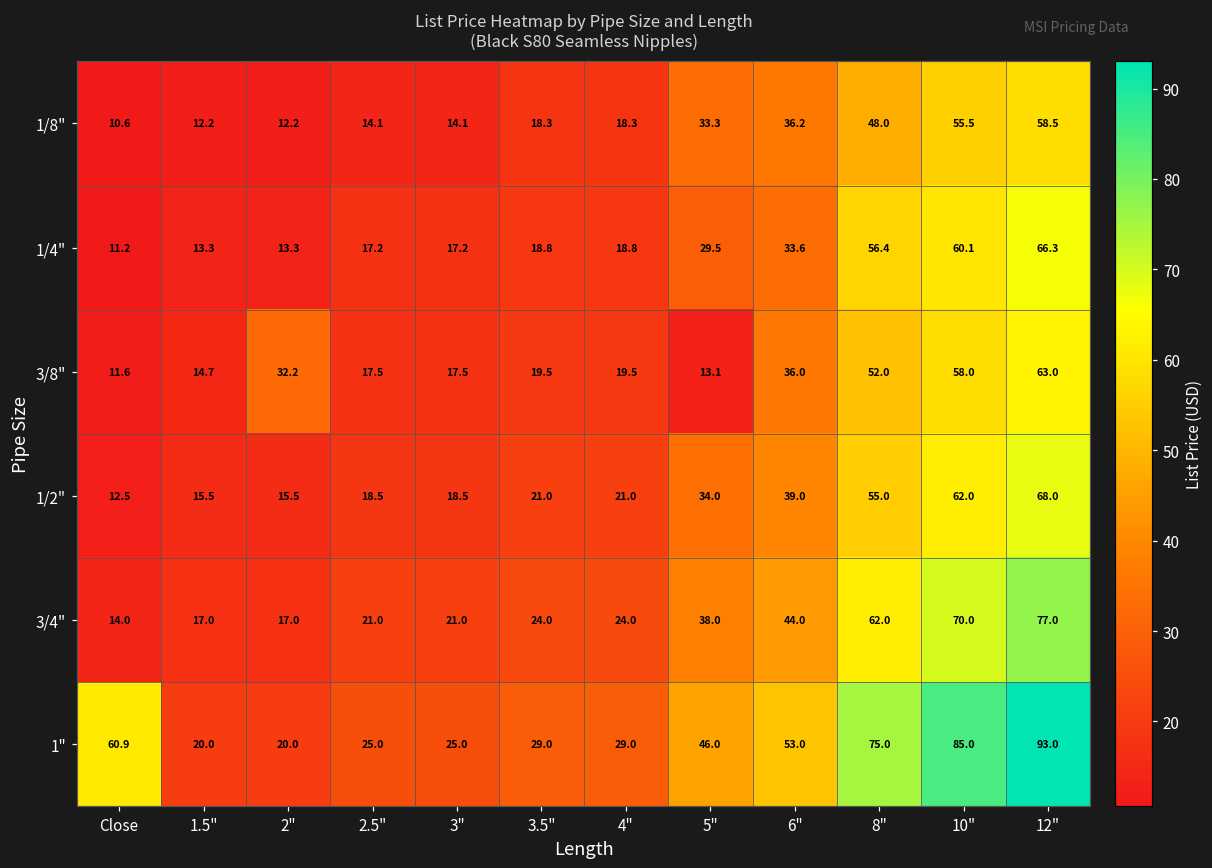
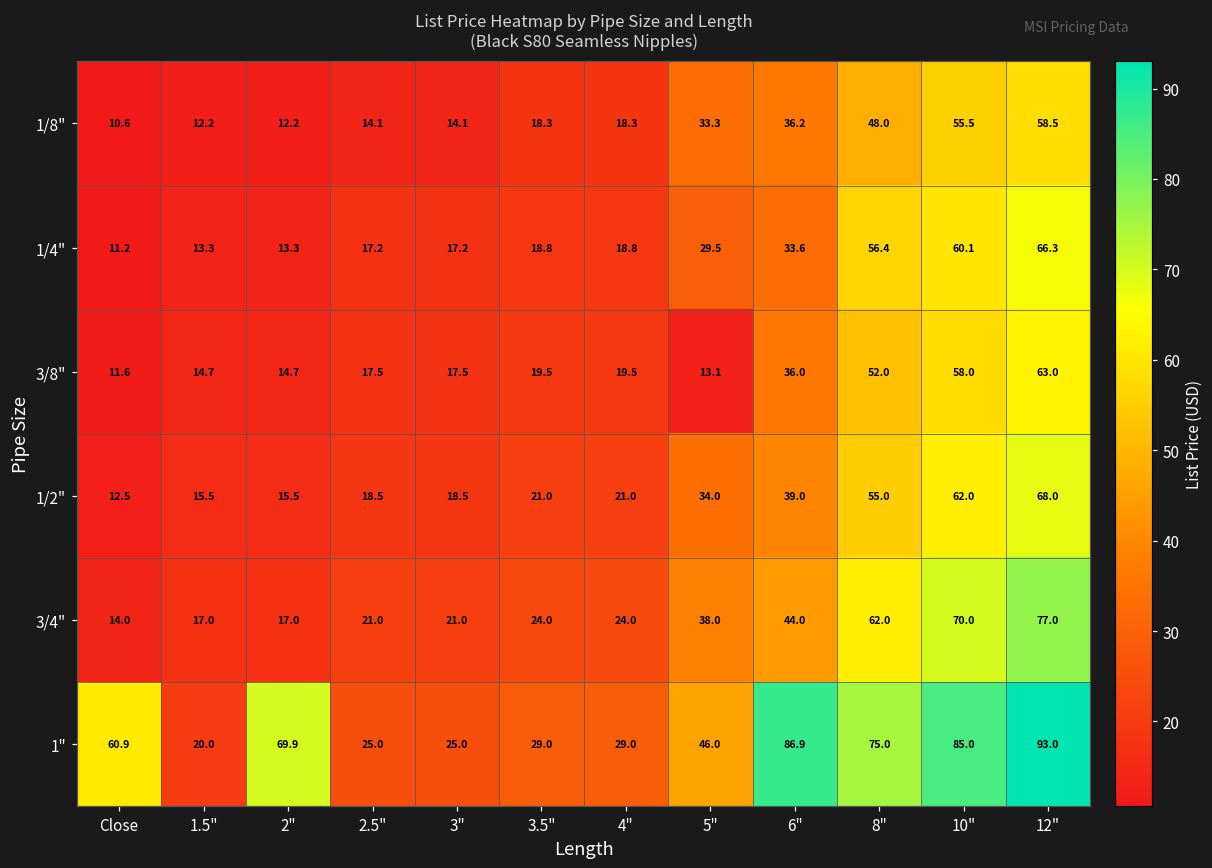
3/8", 2": 32.2 -> 14.7
1", 2": 20.0 -> 69.9
1", 6": 53.0 -> 86.9
